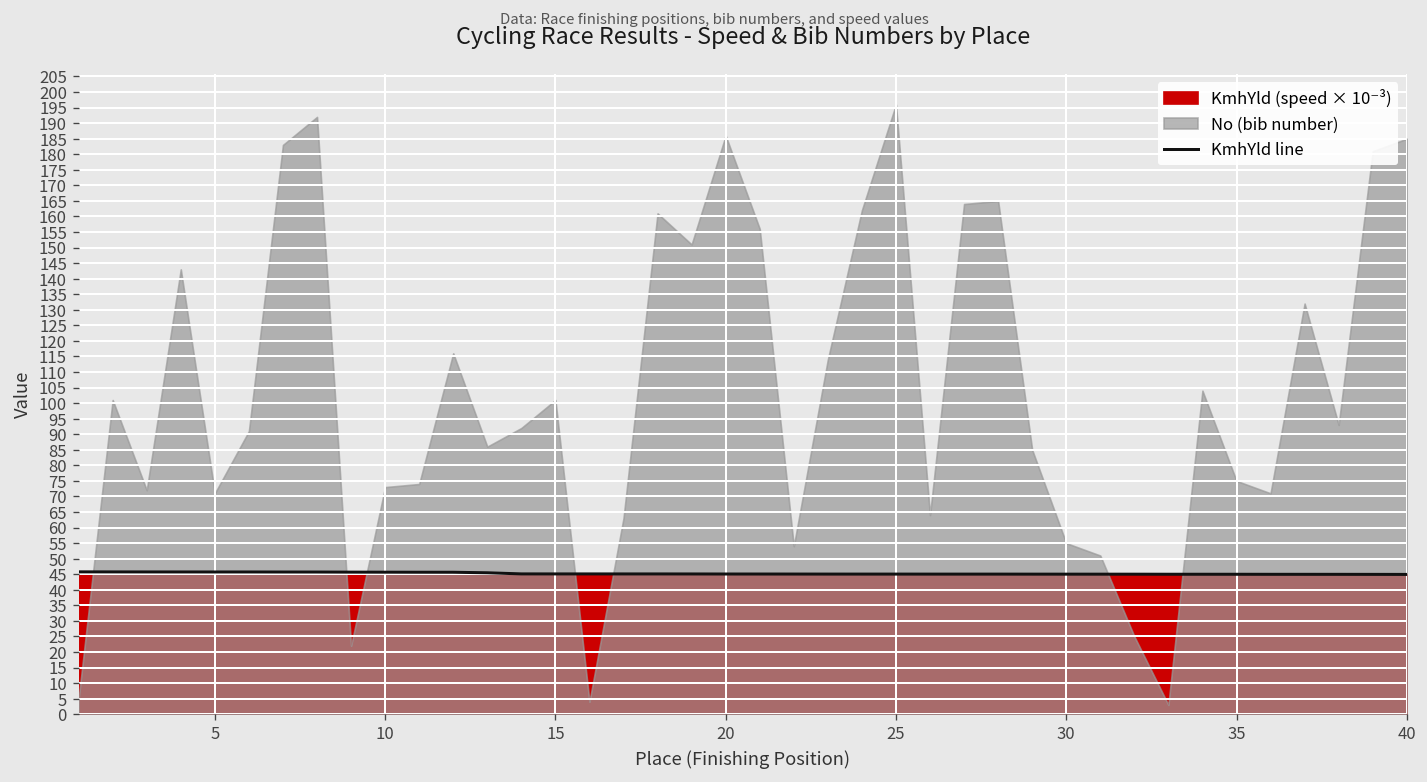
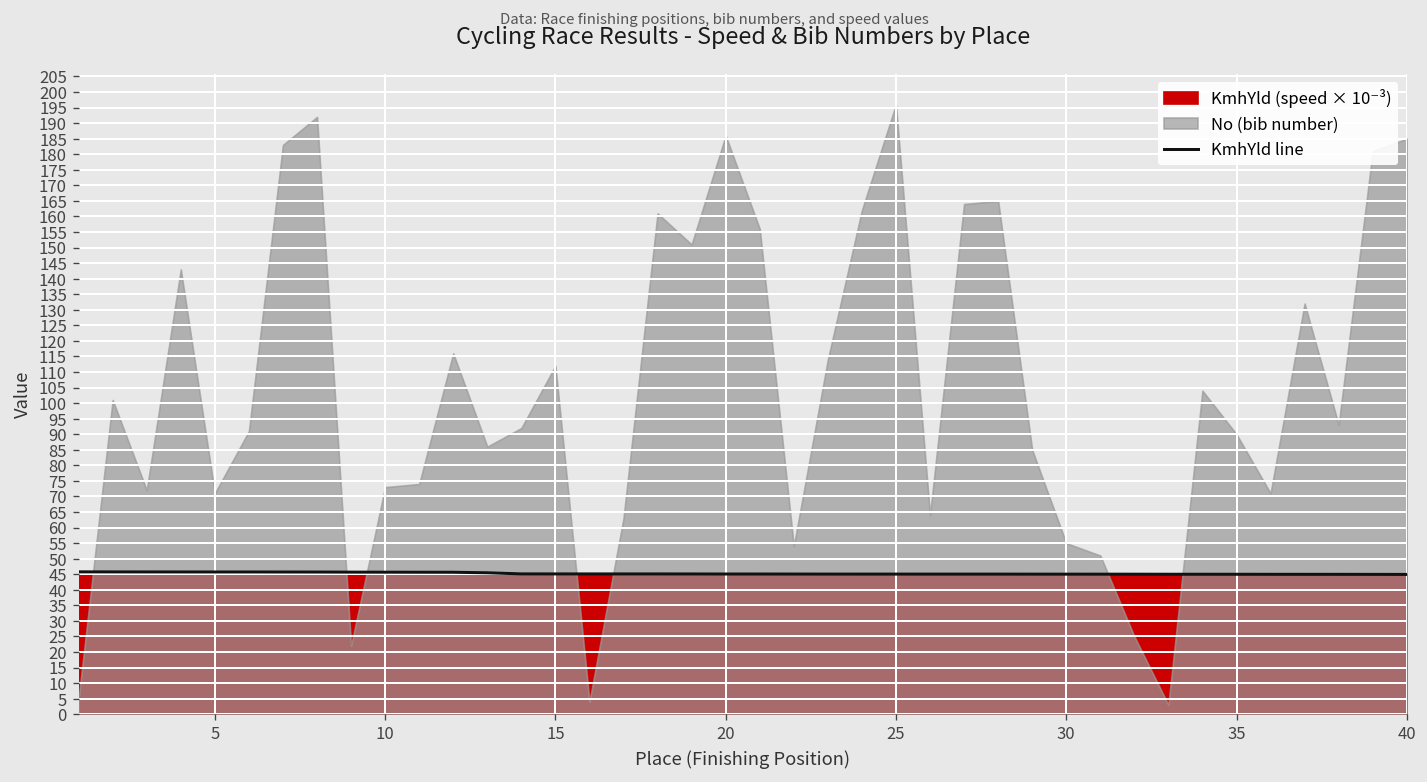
No (bib number), 15: 101 -> 112
No (bib number), 35: 75 -> 90
